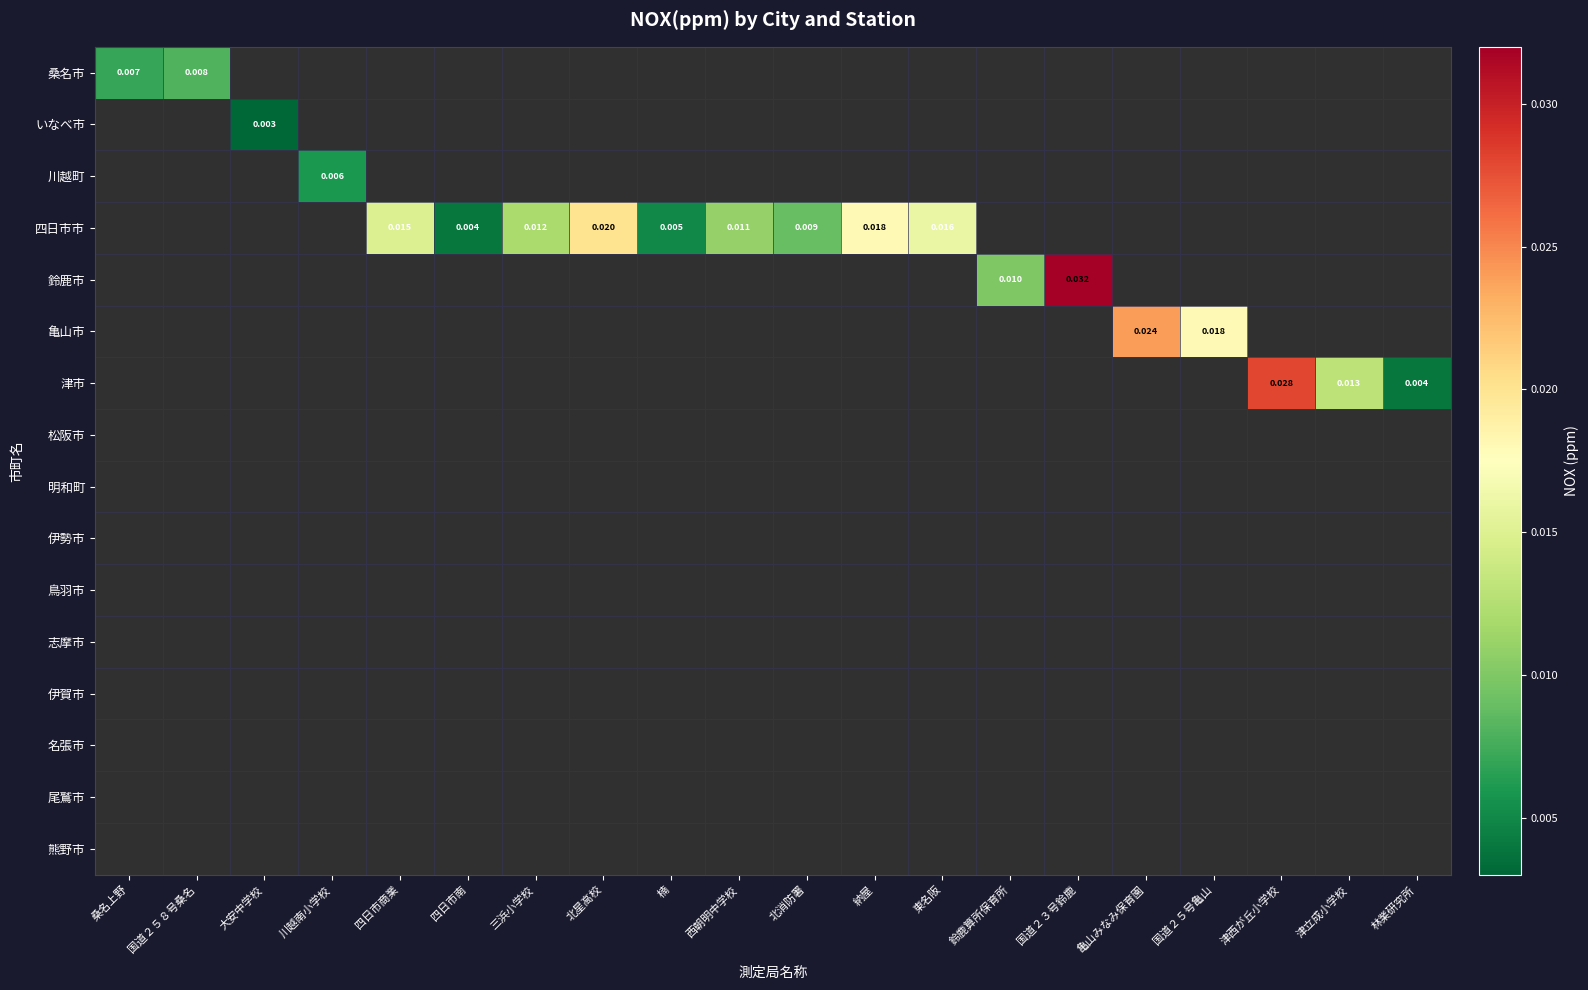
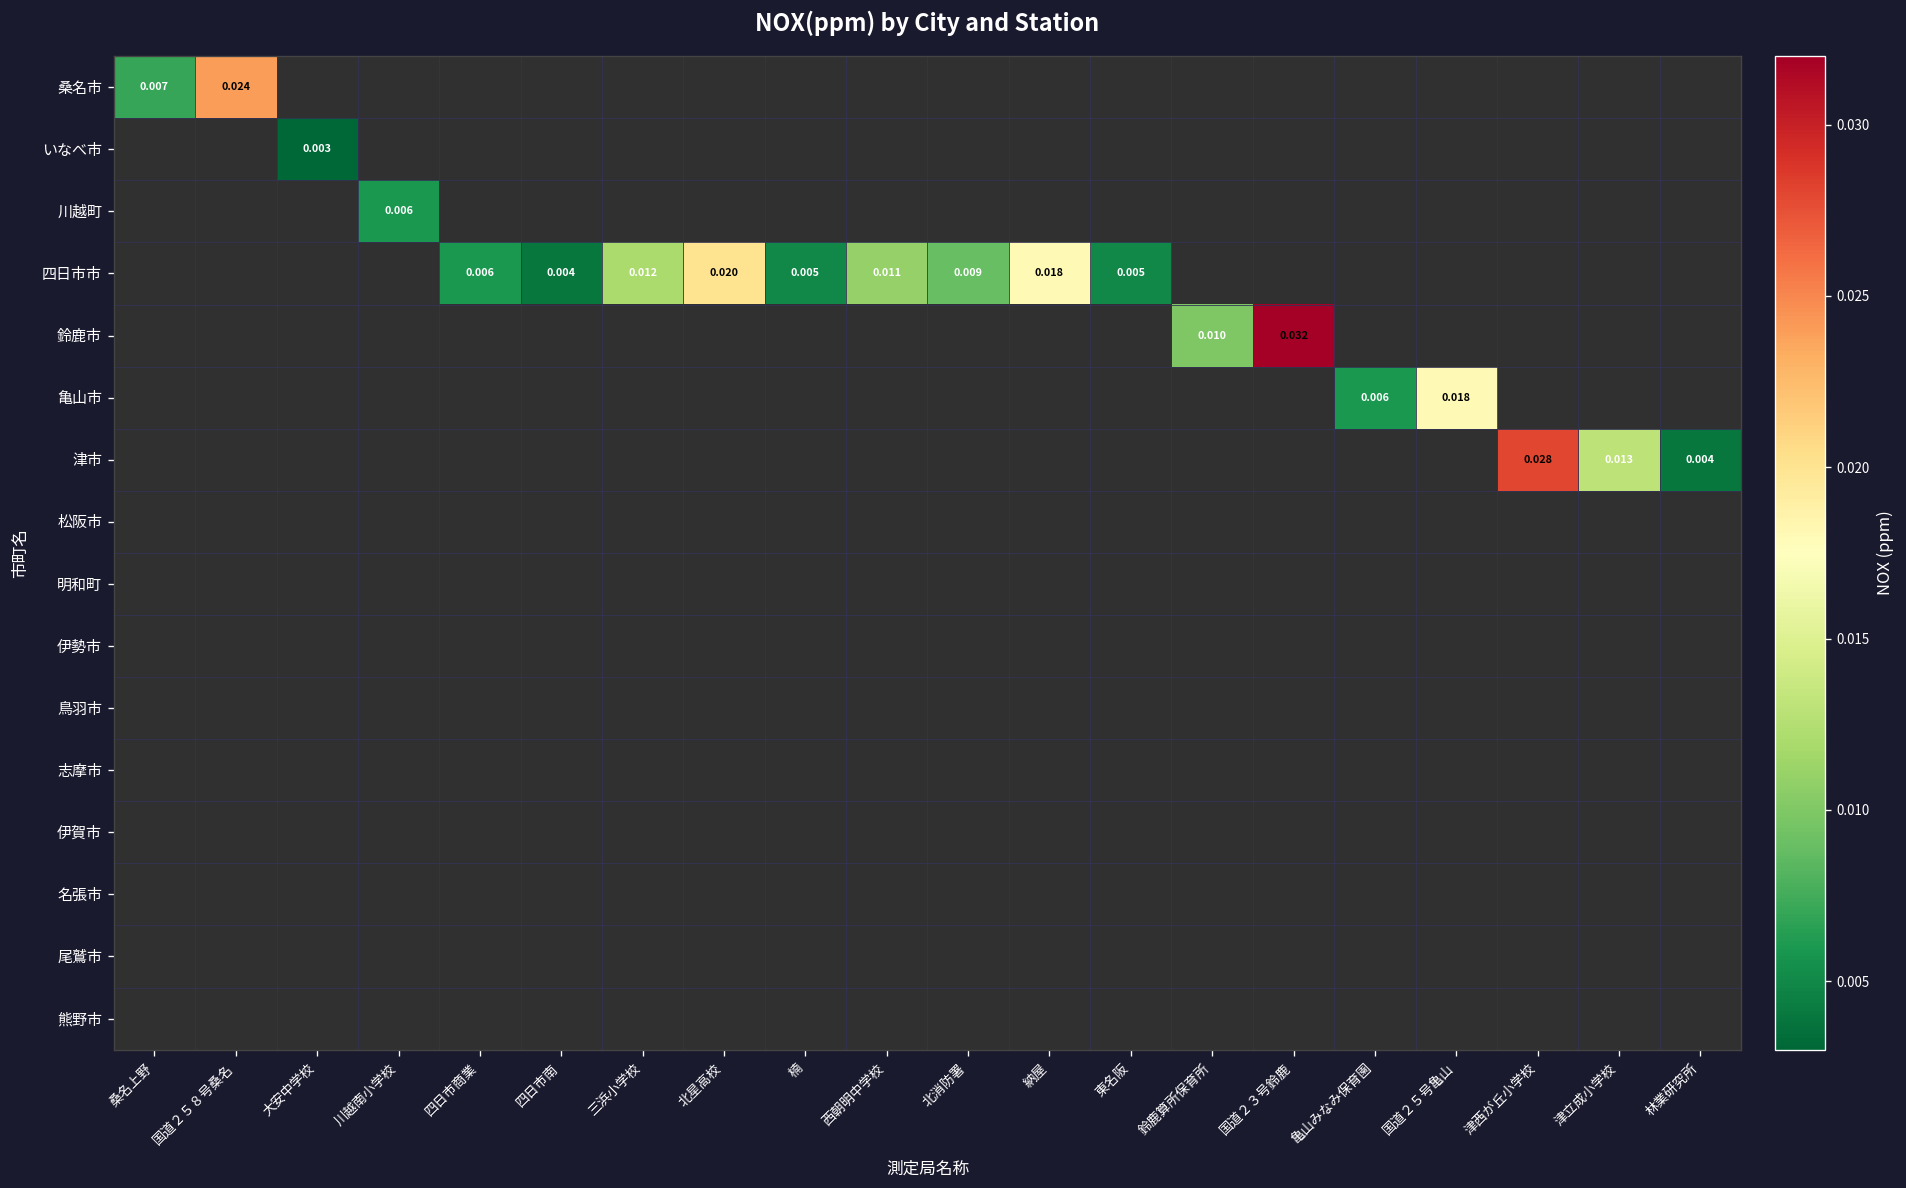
桑名市, 国道２５８号桑名: 0.008 -> 0.024
四日市市, 四日市商業: 0.015 -> 0.006
四日市市, 東名阪: 0.016 -> 0.005
亀山市, 亀山みなみ保育園: 0.024 -> 0.006
